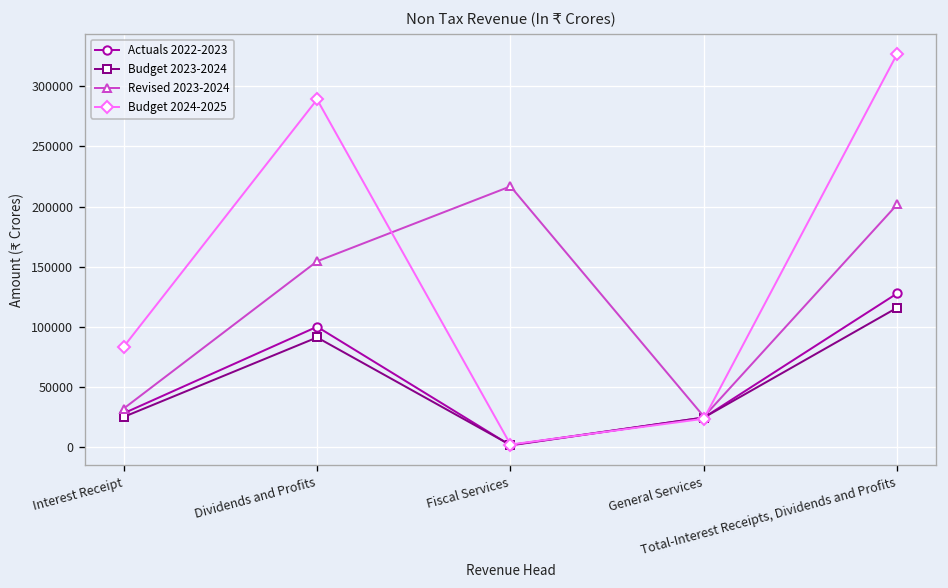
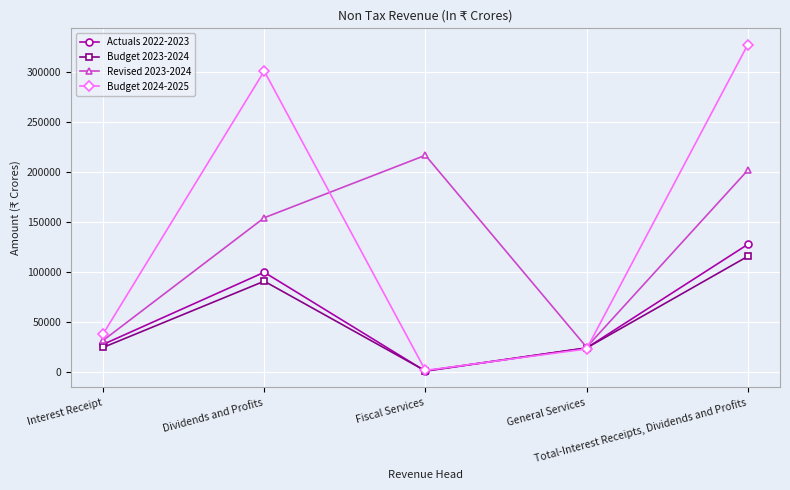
Budget 2024-2025, Interest Receipt: 83000 -> 38000
Budget 2024-2025, Dividends and Profits: 289000 -> 301000
